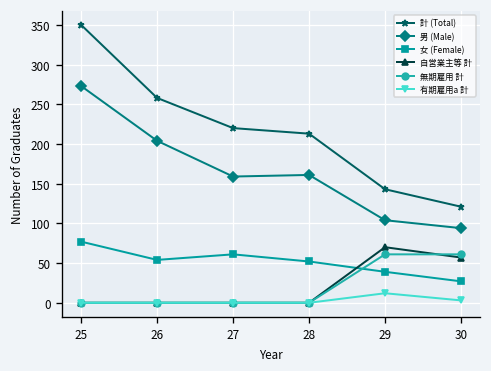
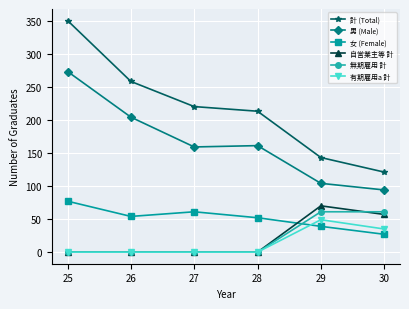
有期雇用a 計, 29: 10 -> 50
有期雇用a 計, 30: 0 -> 40
